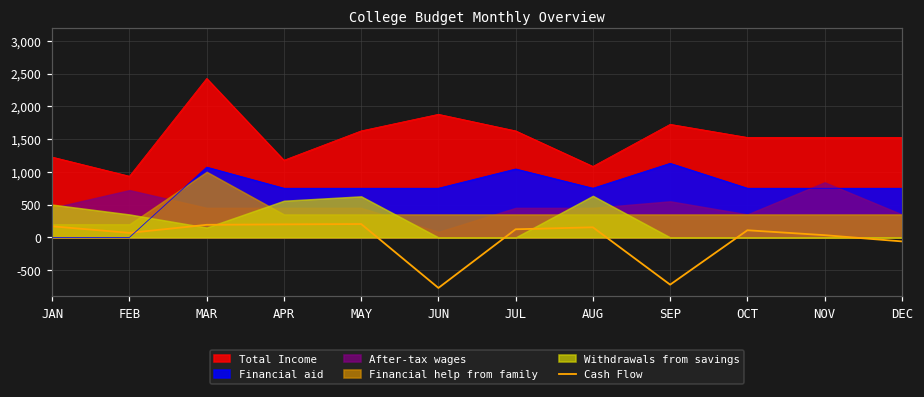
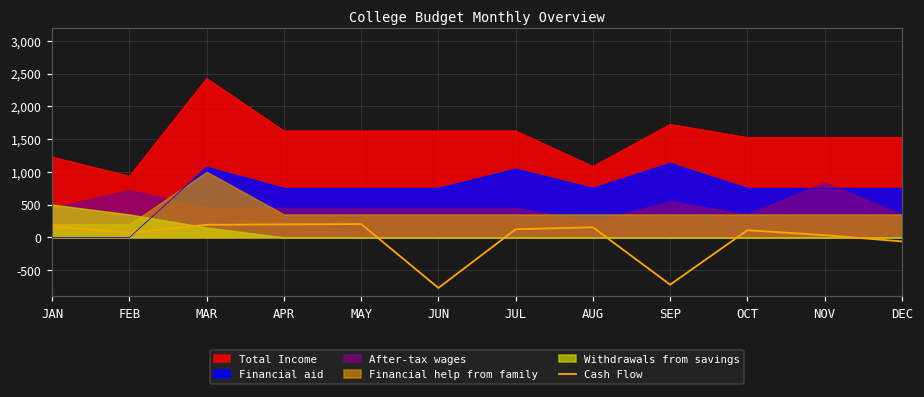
Total Income, APR: 1,200 -> 1,600
Withdrawals from savings, APR: 600 -> 0
Withdrawals from savings, MAY: 600 -> 0
Total Income, JUN: 1,900 -> 1,600
After-tax wages, JUN: 100 -> 500
After-tax wages, AUG: 500 -> 200
Withdrawals from savings, AUG: 600 -> 0
